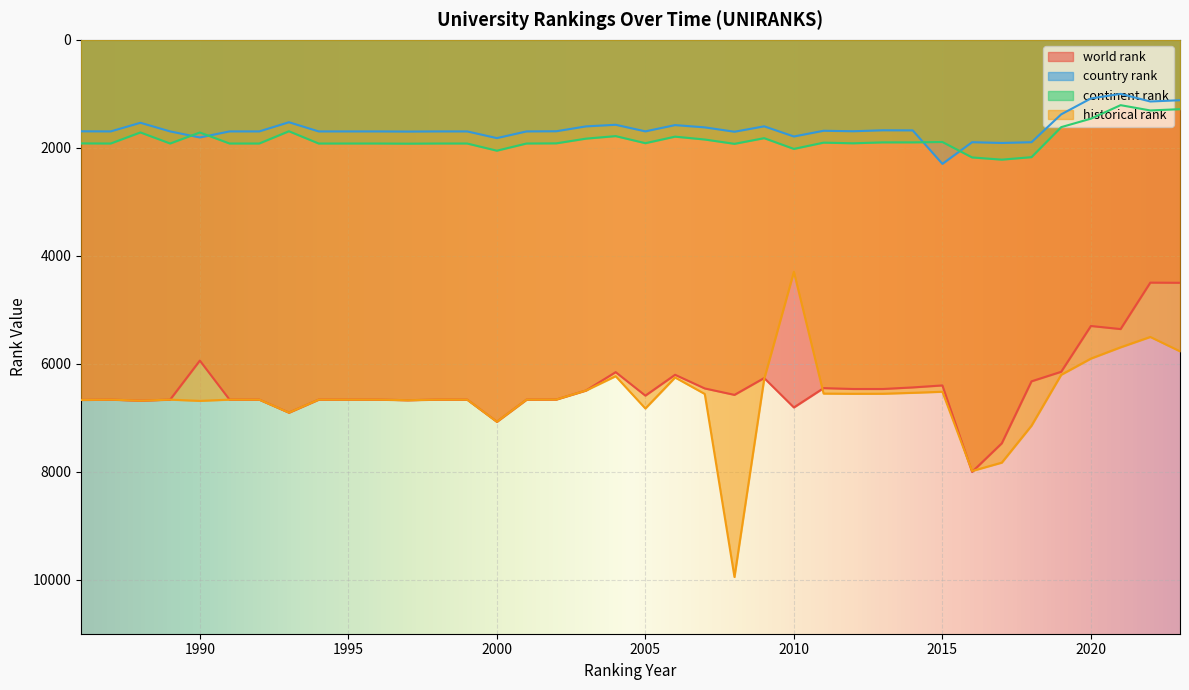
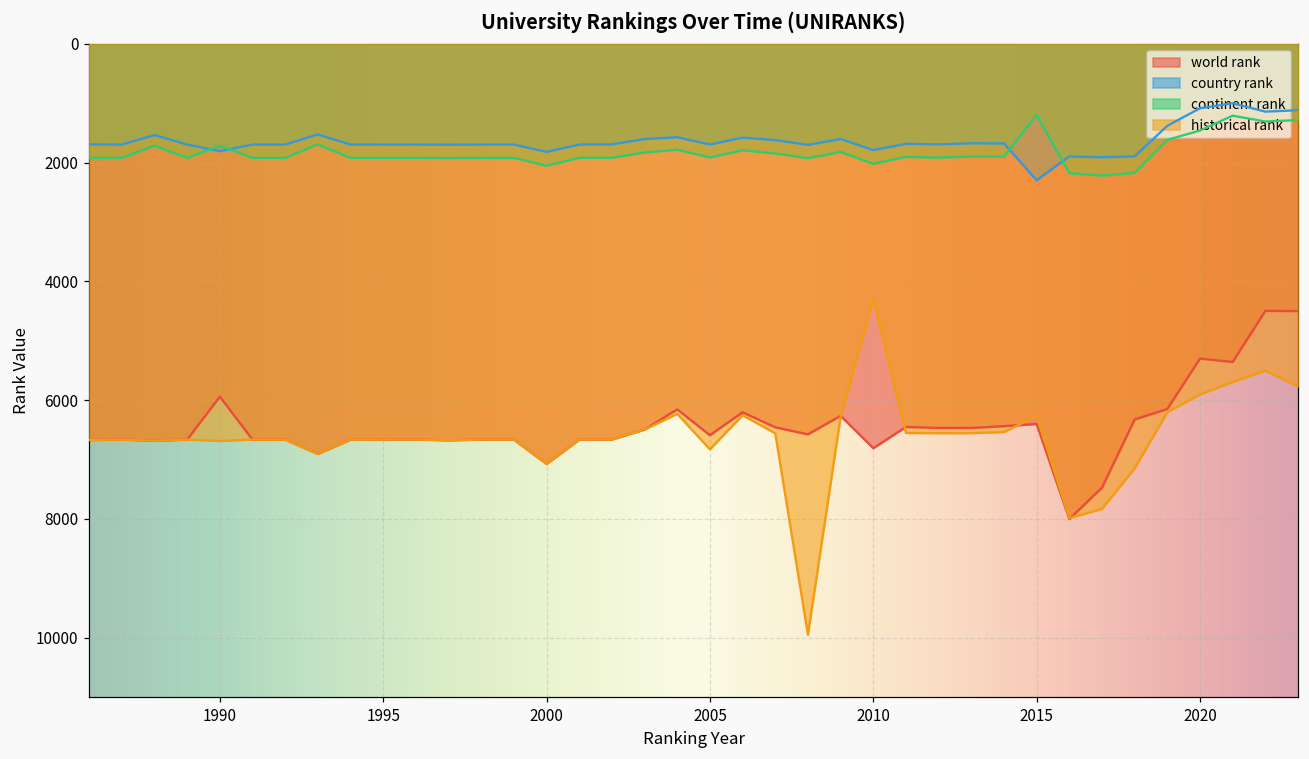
continent rank, 2015: 1900 -> 1200
historical rank, 2015: 6500 -> 6300
